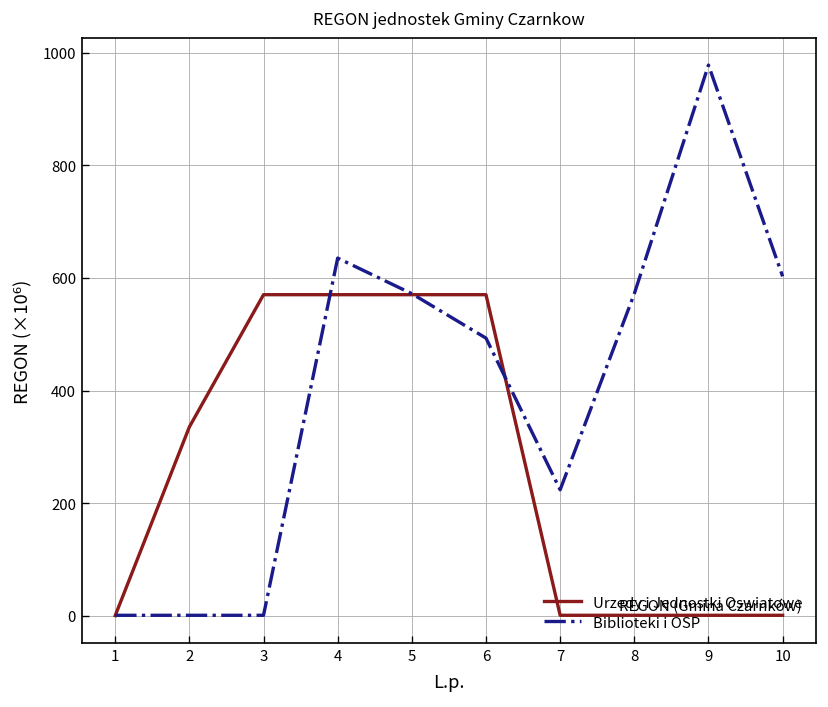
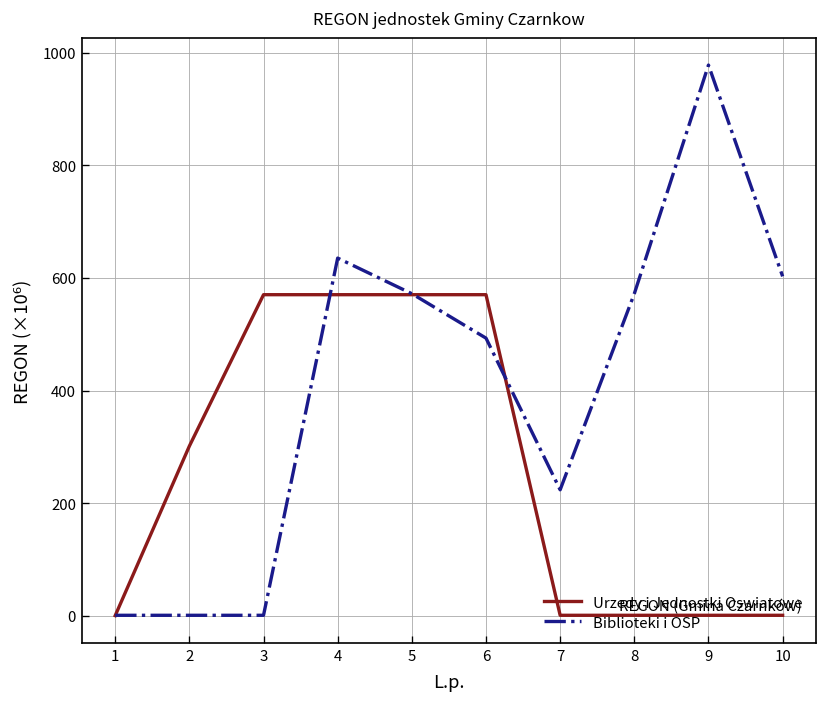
Urzedy i Jednostki Oswiatowe, 2: 340 -> 300
